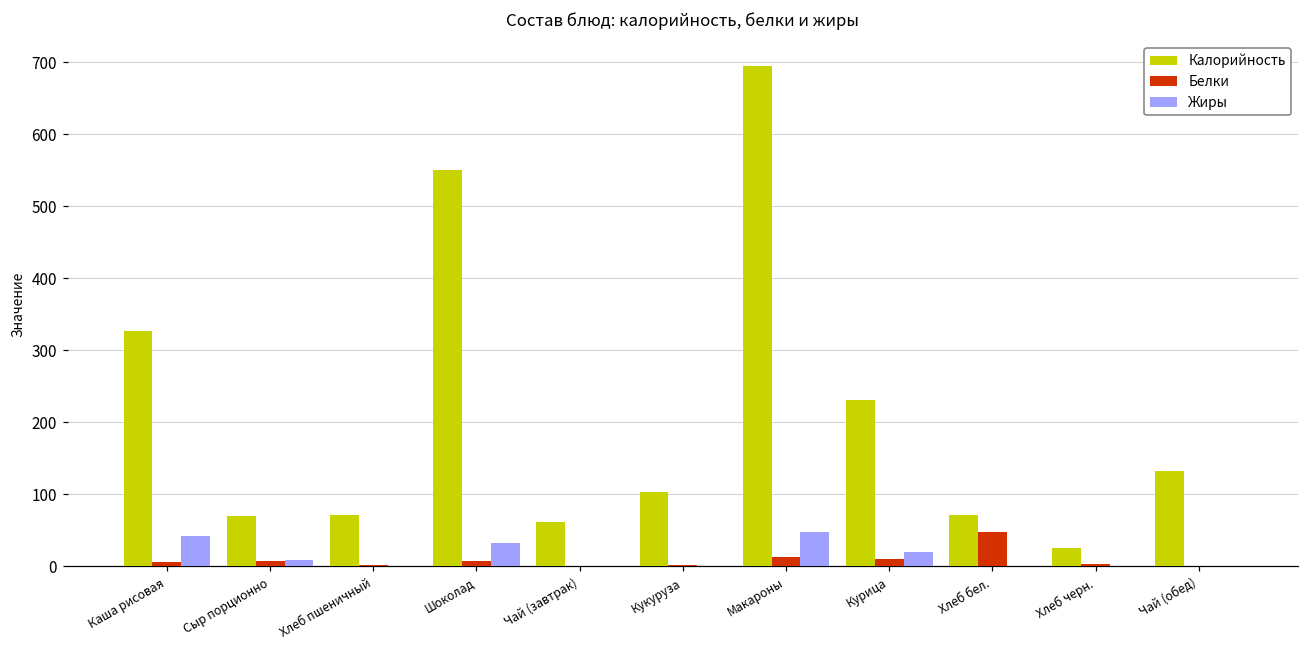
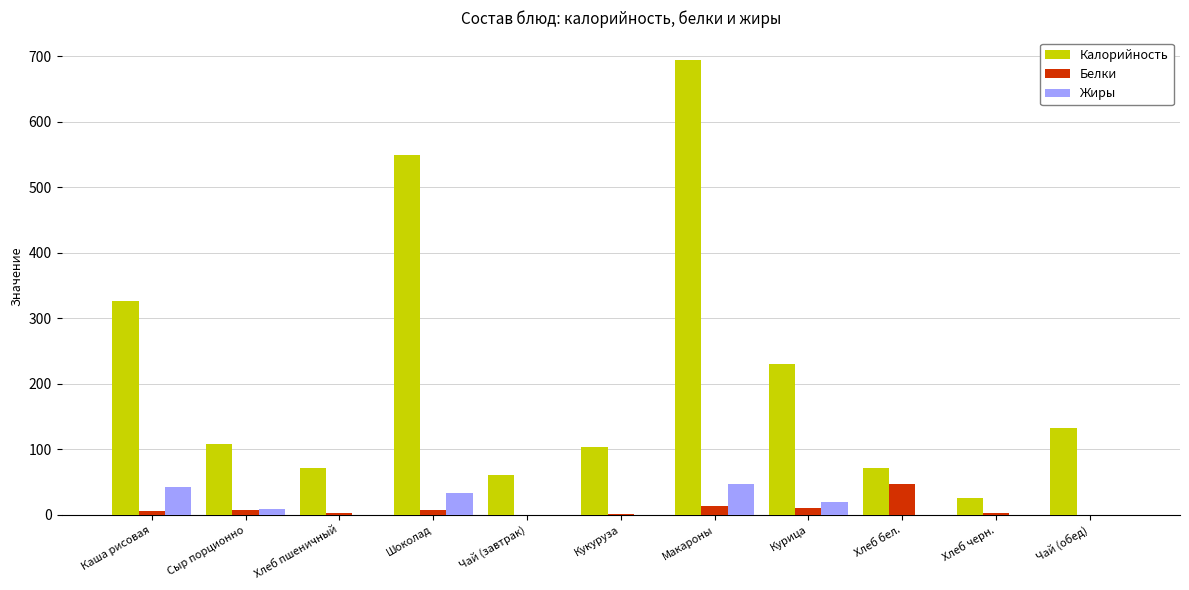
Калорийность, Сыр порционно: 70 -> 110
